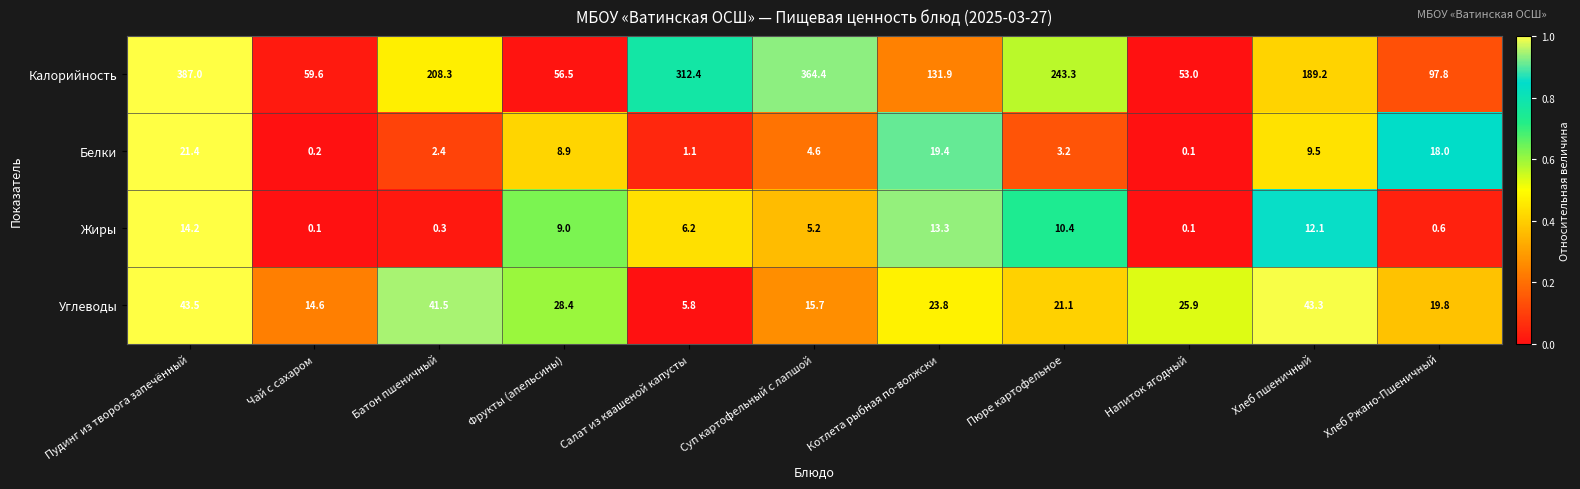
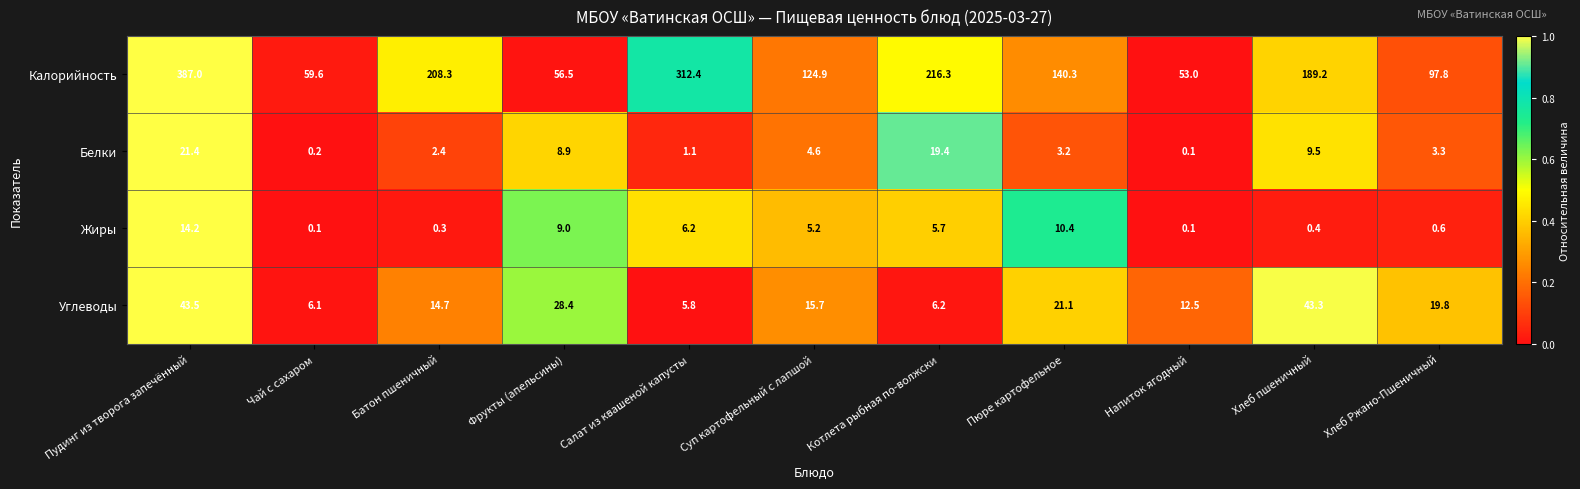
Калорийность, Суп картофельный с лапшой: 364.4 -> 124.9
Калорийность, Котлета рыбная по-волжски: 131.9 -> 216.3
Калорийность, Пюре картофельное: 243.3 -> 140.3
Белки, Хлеб Ржано-Пшеничный: 18.0 -> 3.3
Жиры, Котлета рыбная по-волжски: 13.3 -> 5.7
Жиры, Хлеб пшеничный: 12.1 -> 0.4
Углеводы, Чай с сахаром: 14.6 -> 6.1
Углеводы, Батон пшеничный: 41.5 -> 14.7
Углеводы, Котлета рыбная по-волжски: 23.8 -> 6.2
Углеводы, Напиток ягодный: 25.9 -> 12.5
